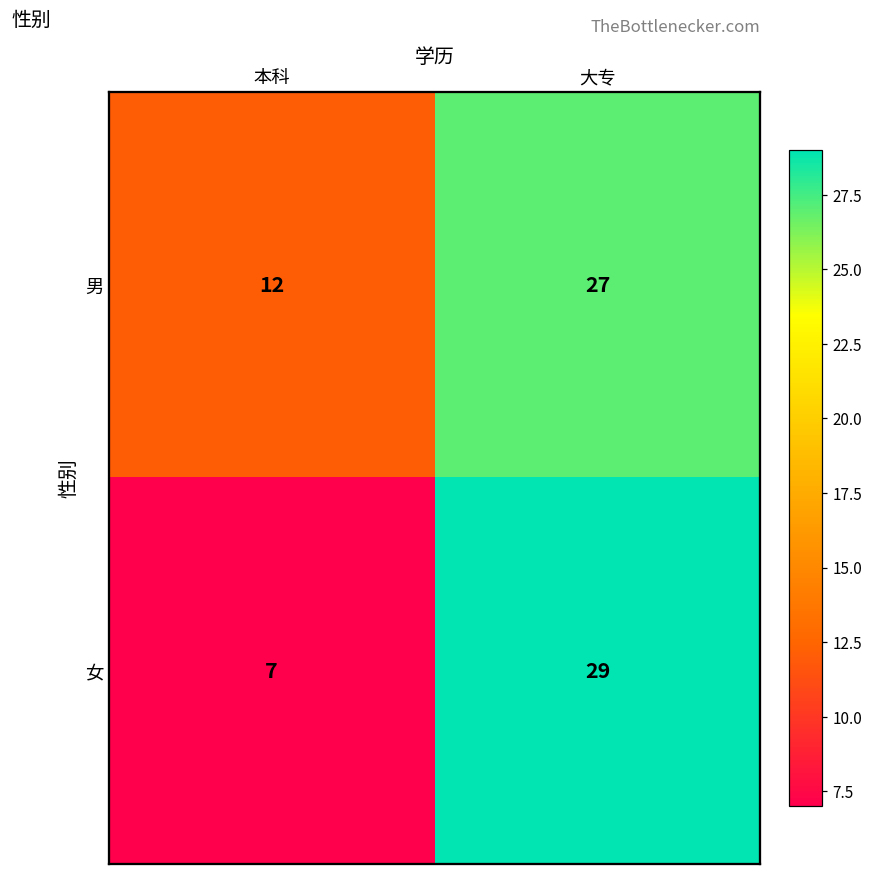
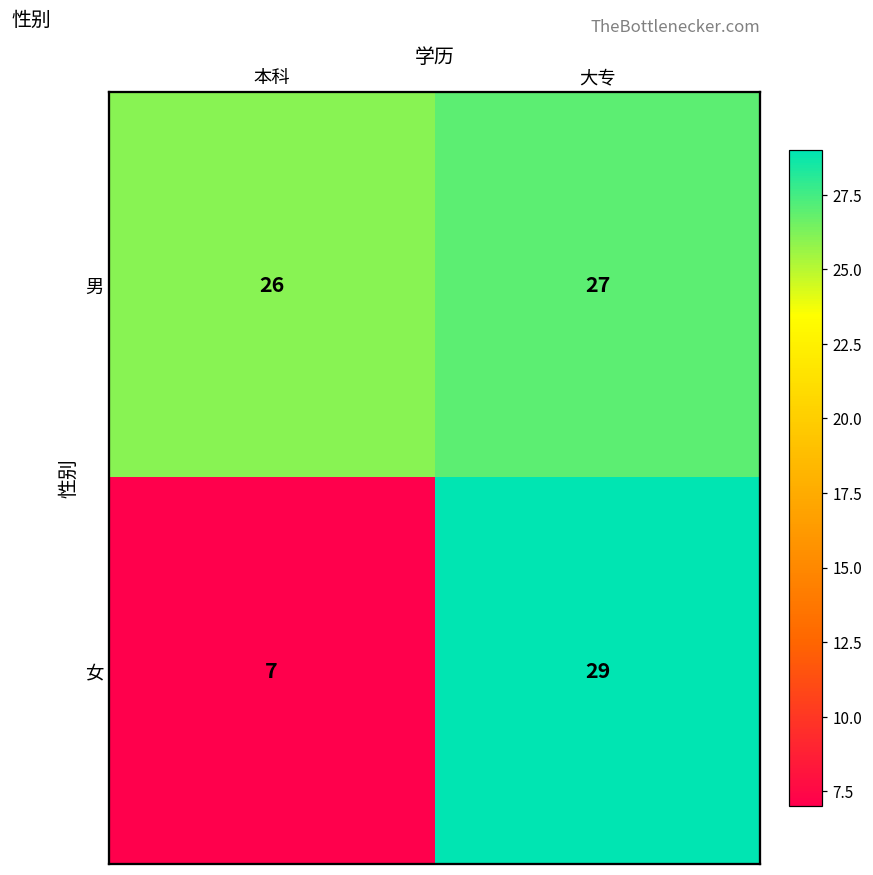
男, 本科: 12 -> 26
